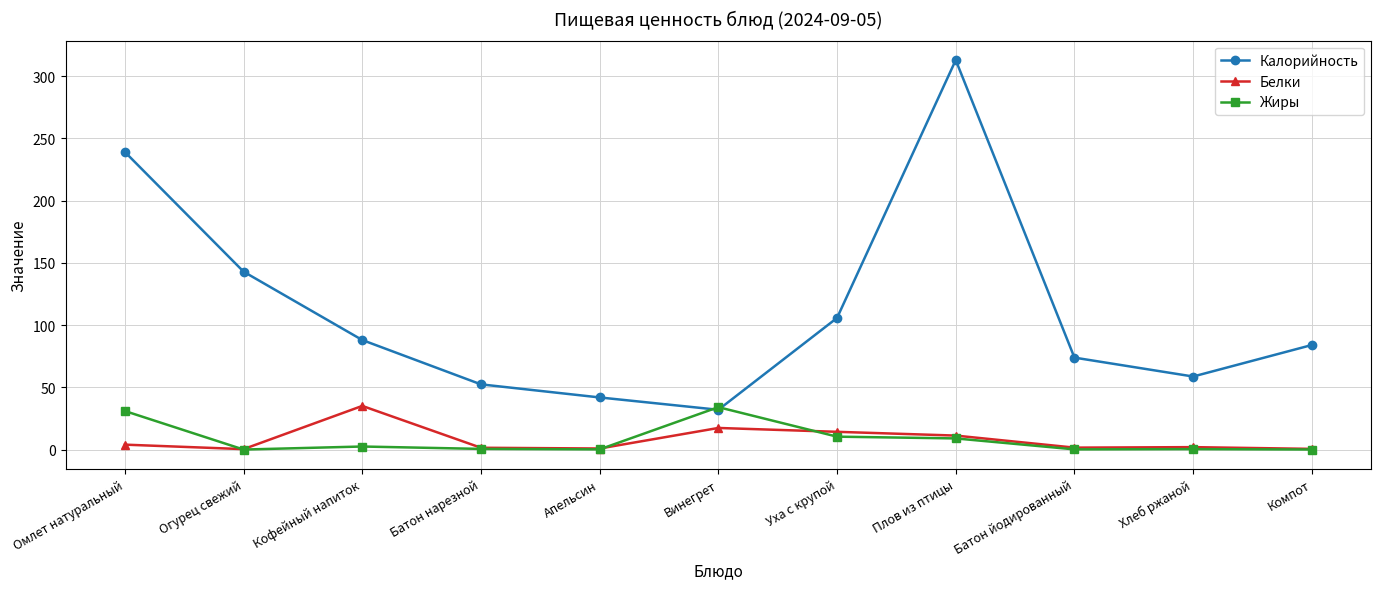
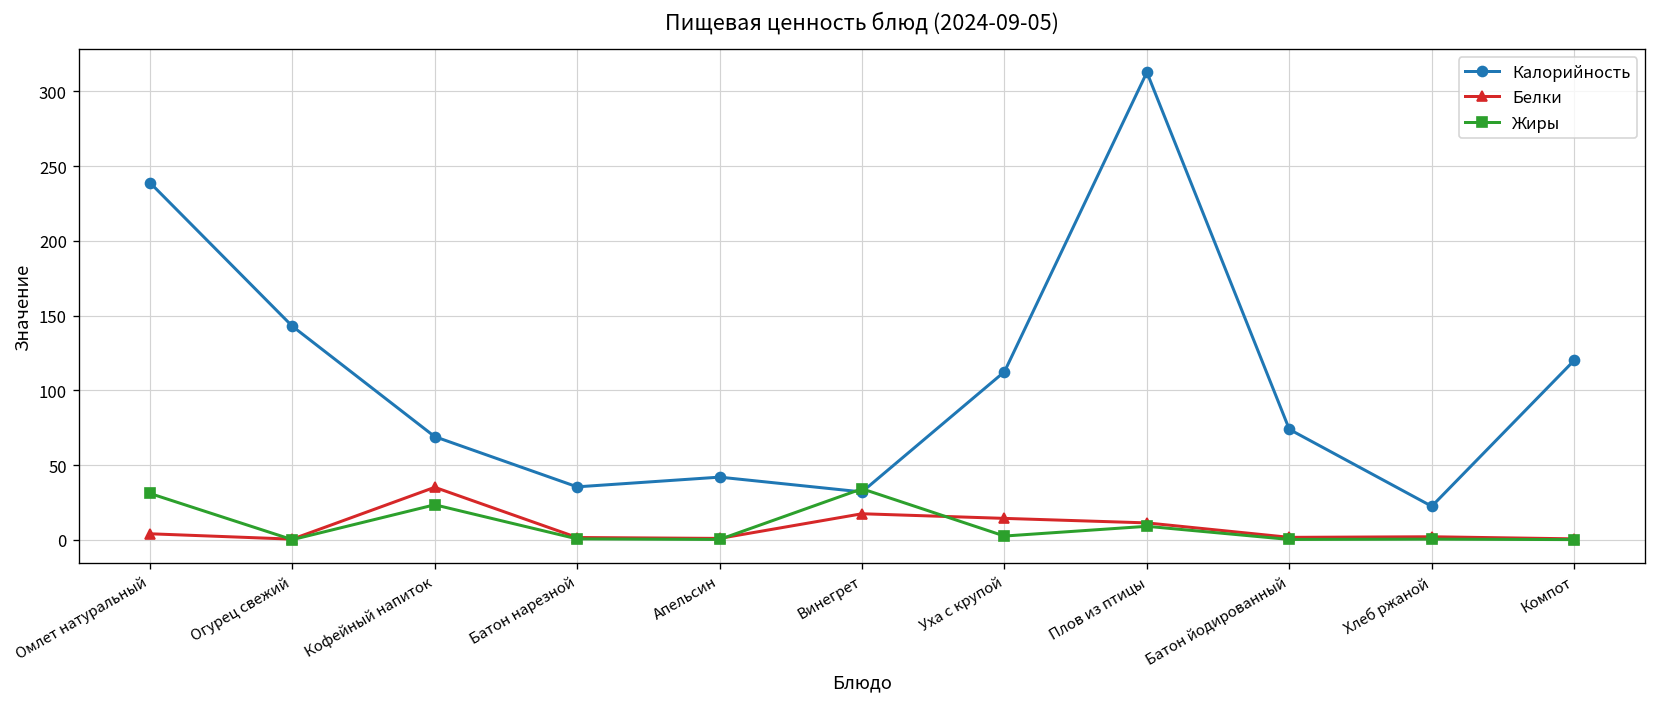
Калорийность, Кофейный напиток: 88 -> 69
Жиры, Кофейный напиток: 3 -> 23
Калорийность, Батон нарезной: 52 -> 35
Калорийность, Уха с крупой: 106 -> 112
Жиры, Уха с крупой: 10 -> 2
Калорийность, Хлеб ржаной: 59 -> 22
Калорийность, Компот: 84 -> 120
